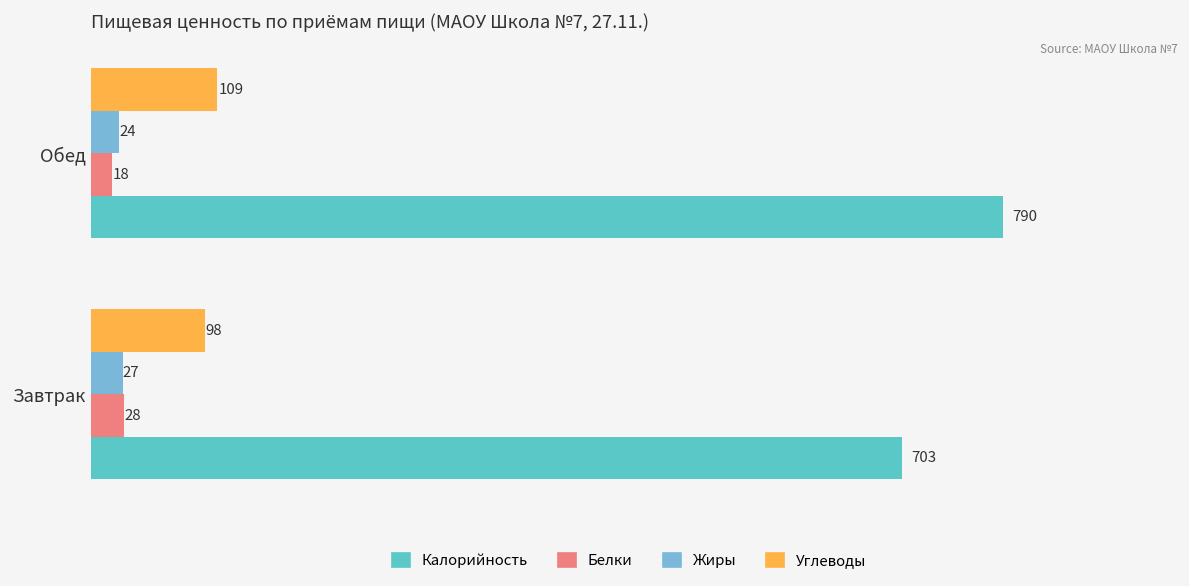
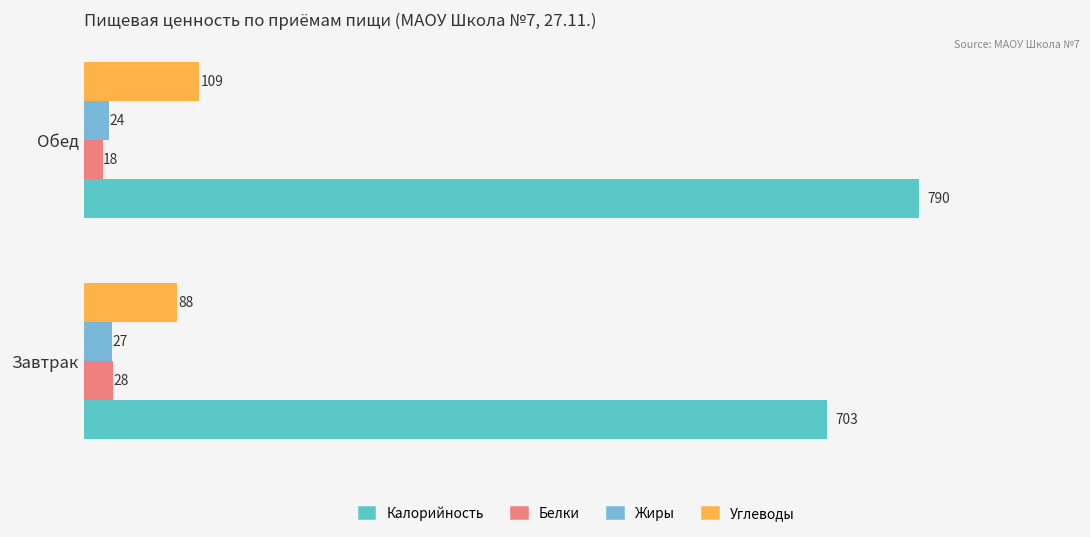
Углеводы, Завтрак: 98 -> 88
